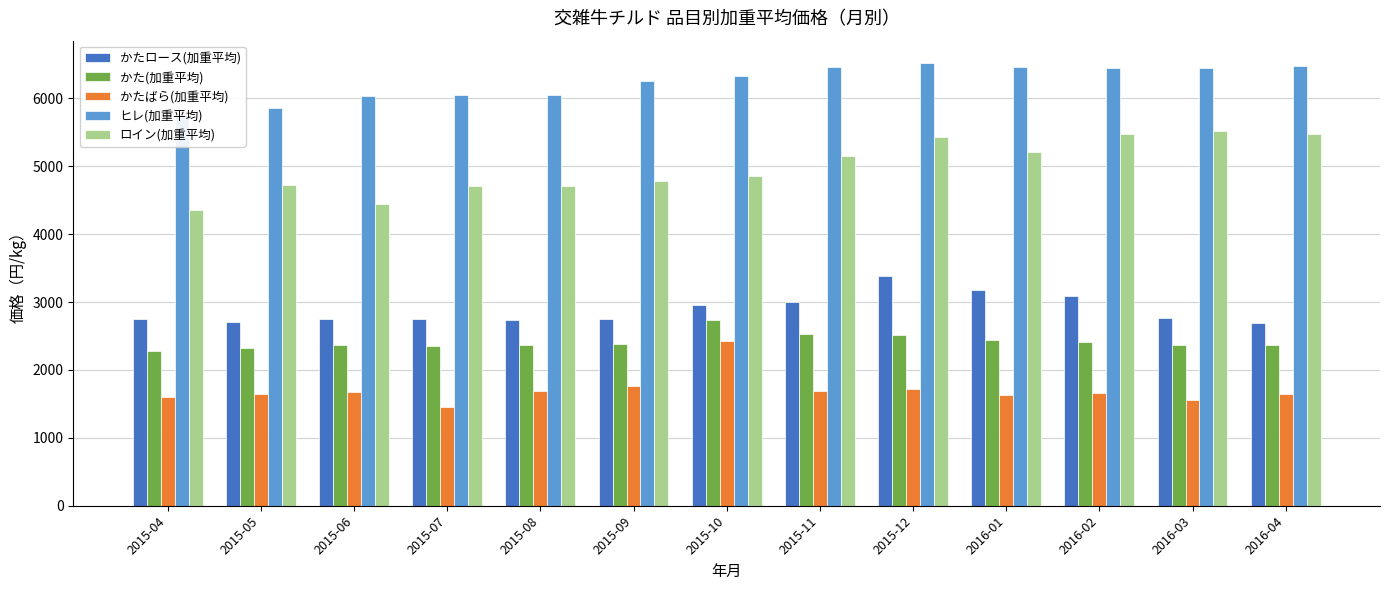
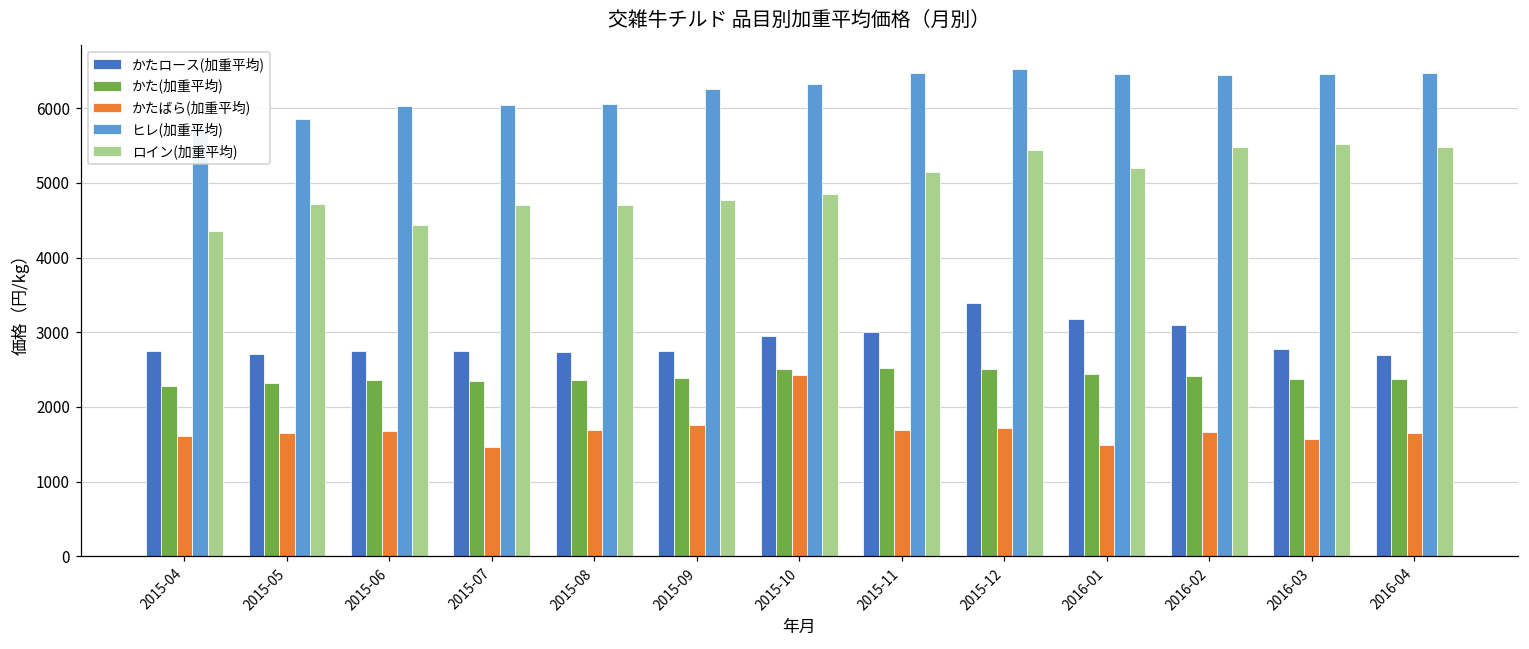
かた(加重平均), 2015-10: 2700 -> 2500
かたばら(加重平均), 2016-01: 1600 -> 1500
